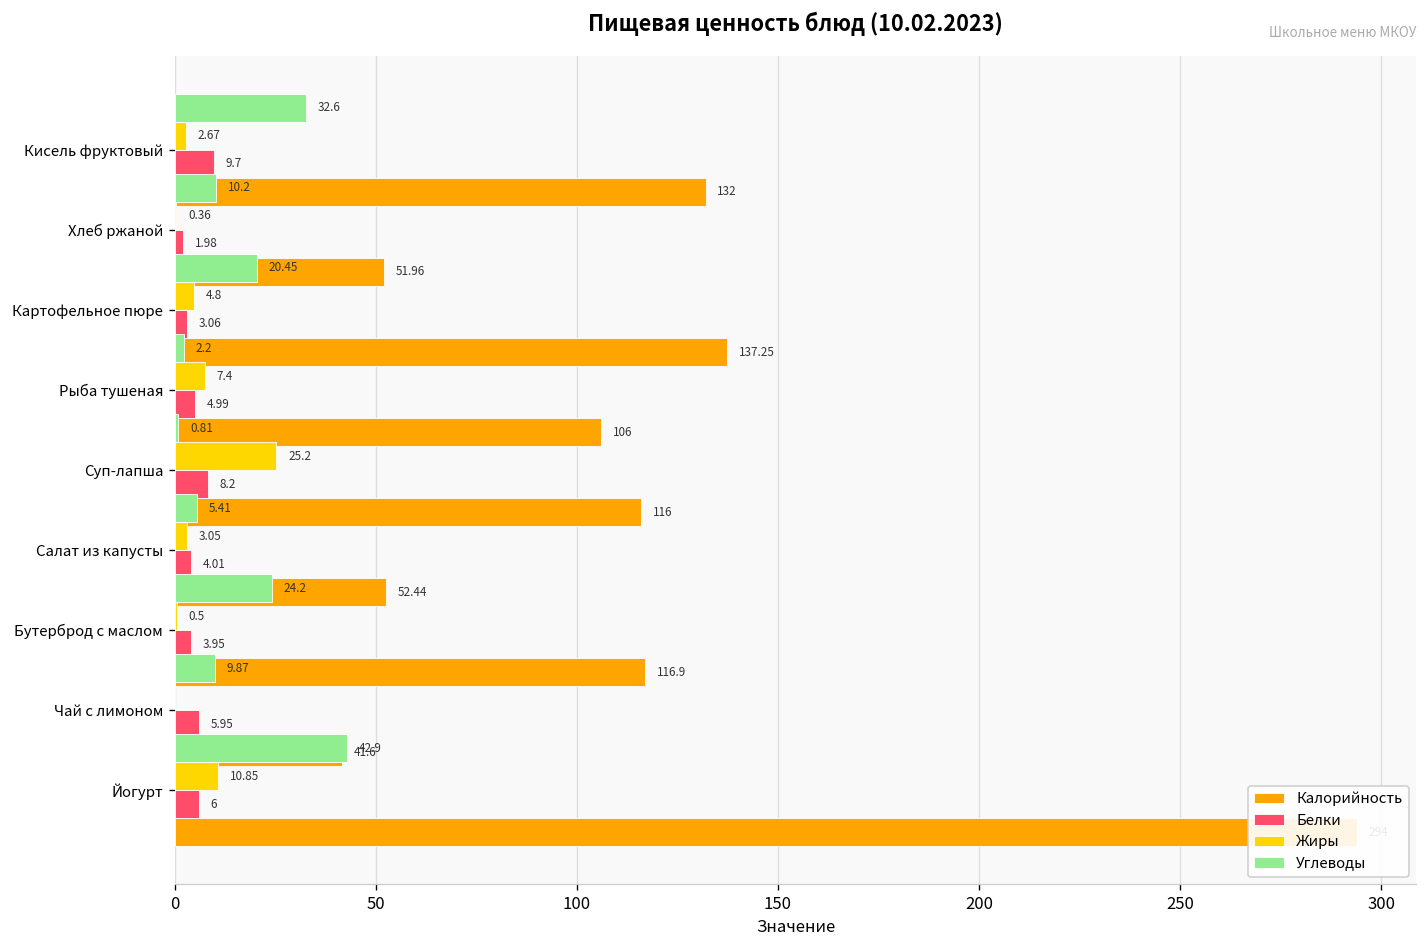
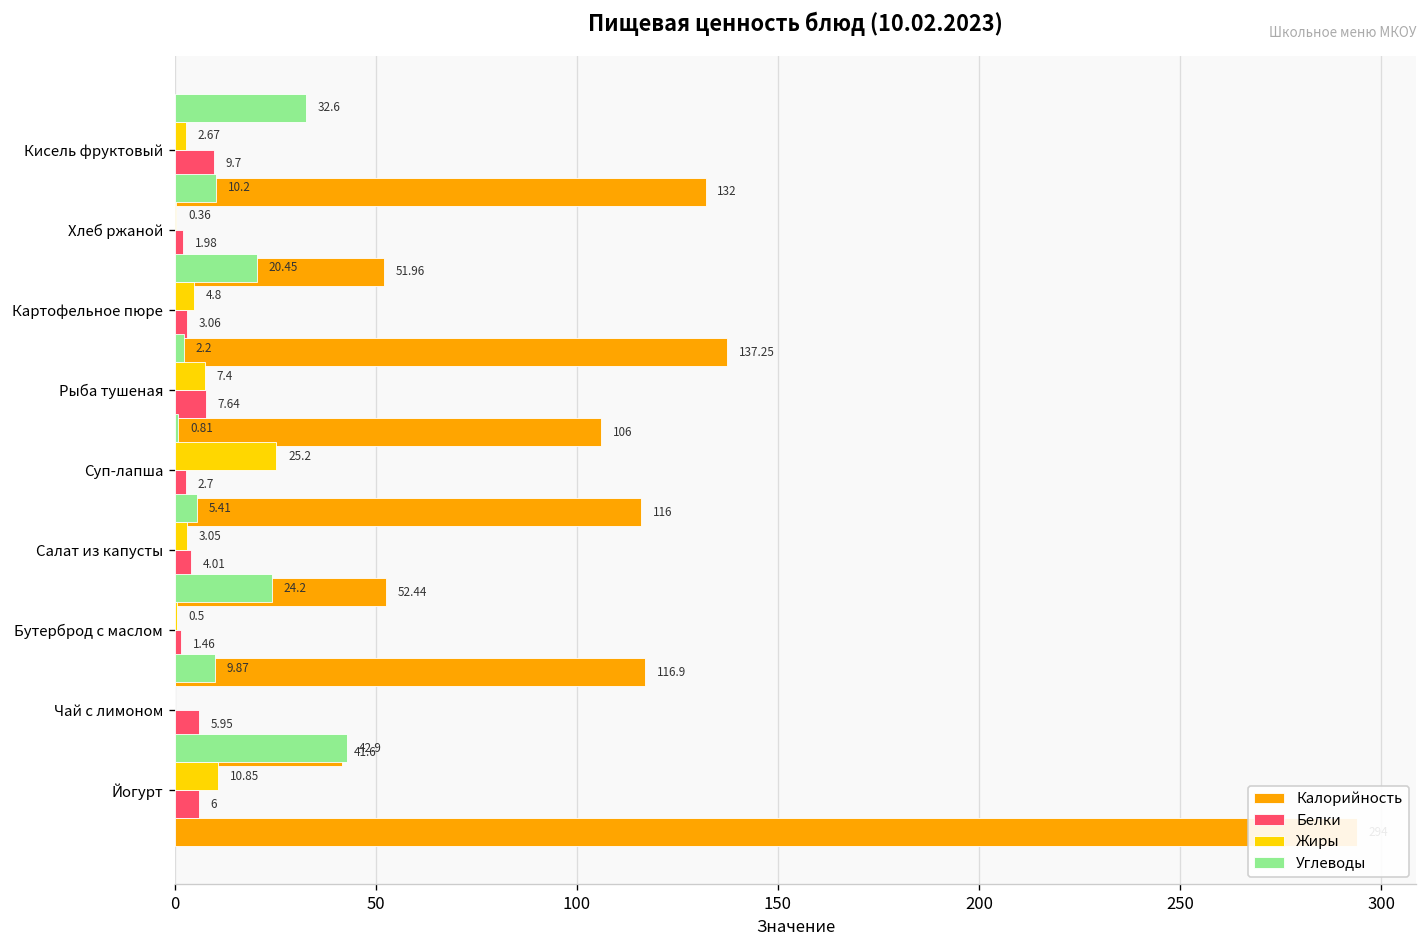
Белки, Рыба тушеная: 4.99 -> 7.64
Белки, Суп-лапша: 8.2 -> 2.7
Белки, Бутерброд с маслом: 3.95 -> 1.46
